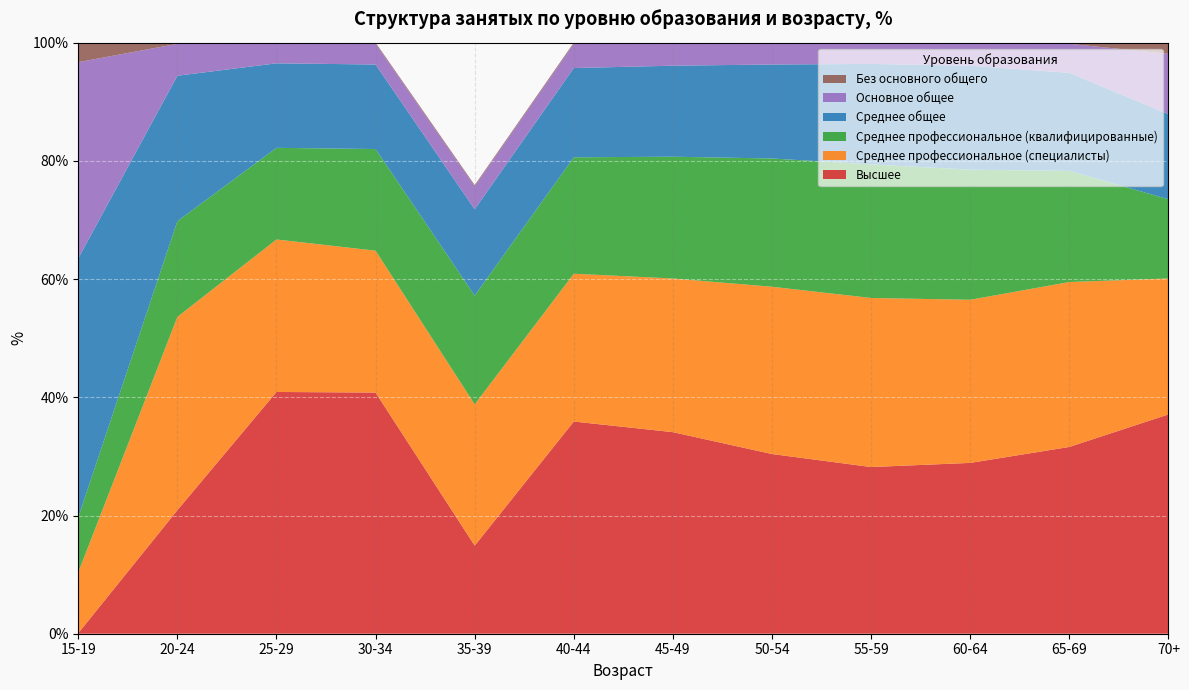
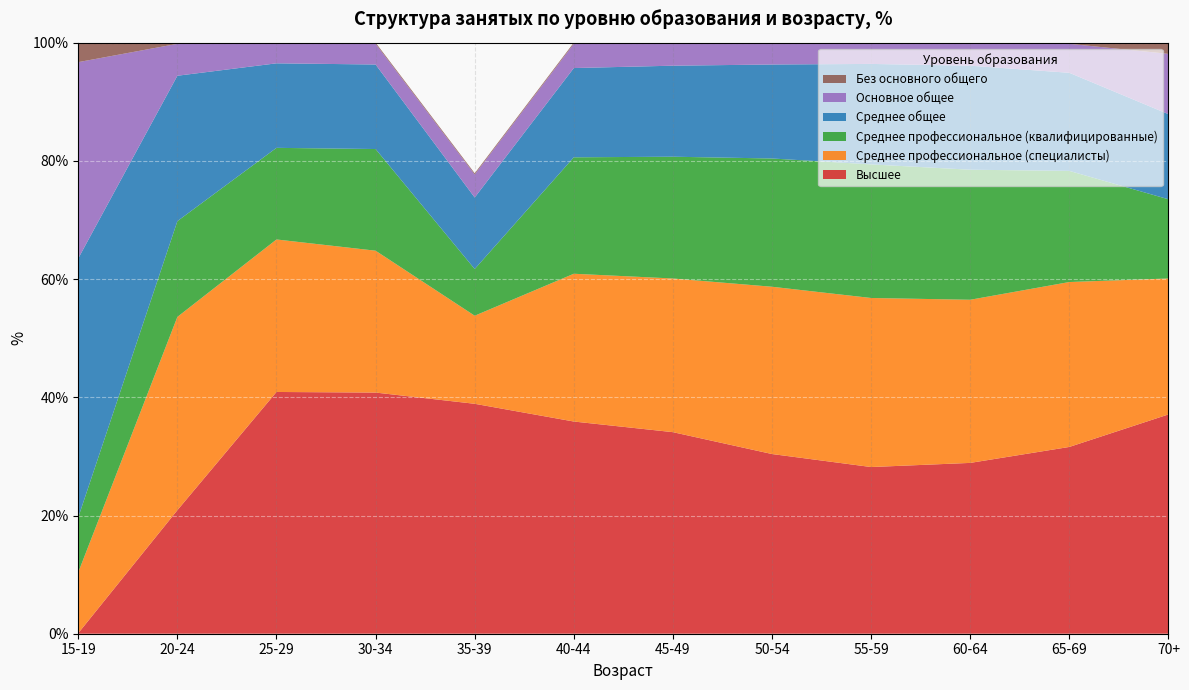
Высшее, 35-39: 15% -> 39%
Среднее профессиональное (специалисты), 35-39: 24% -> 15%
Среднее профессиональное (квалифицированные), 35-39: 18% -> 8%
Среднее общее, 35-39: 15% -> 12%
